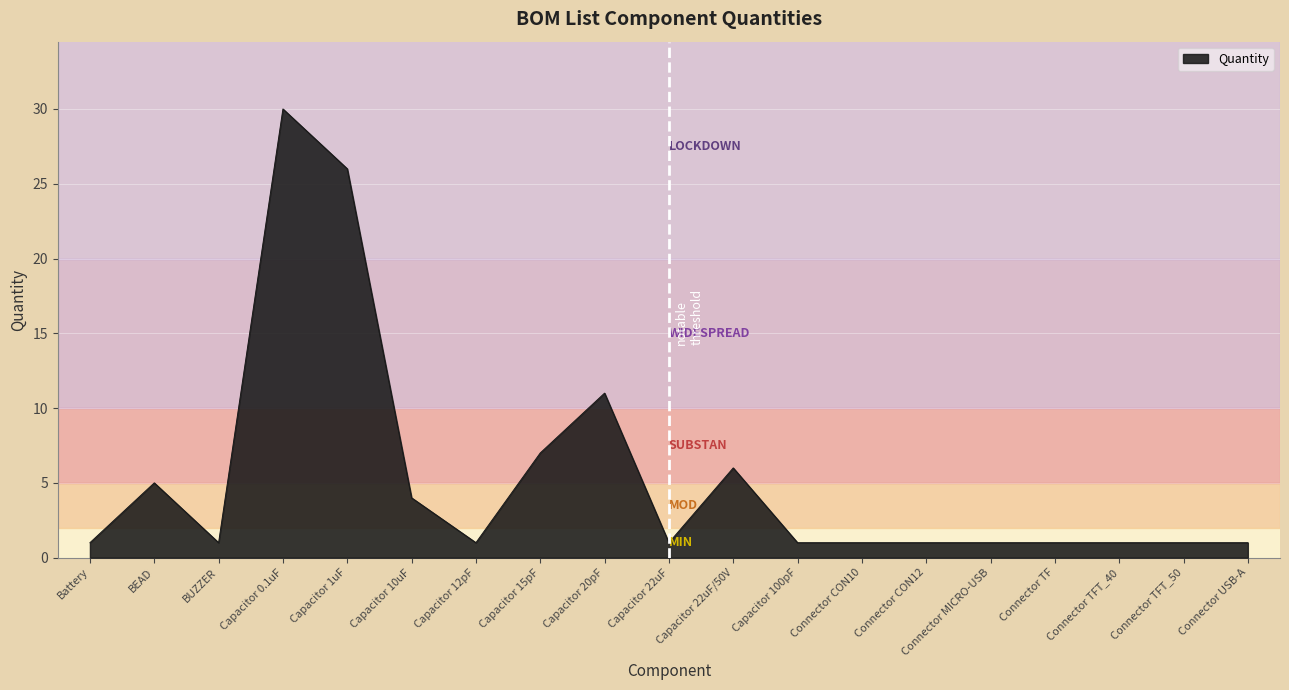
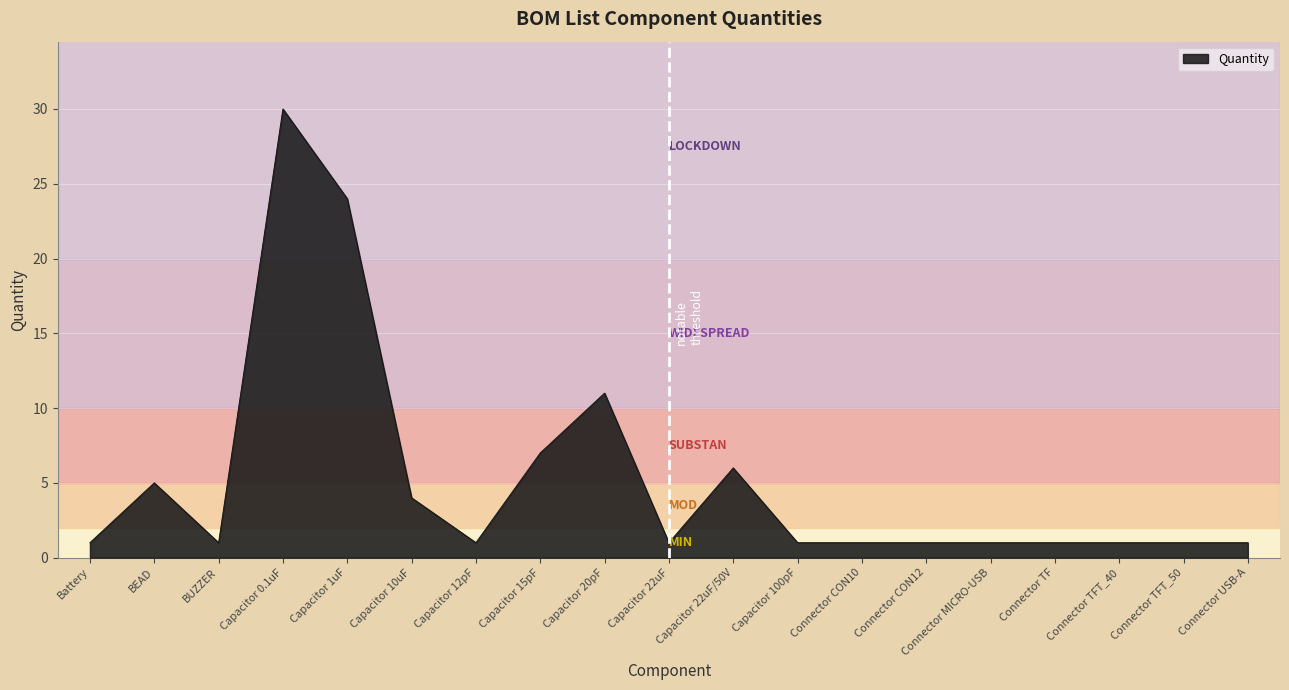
Capacitor 1uF: 26 -> 24
